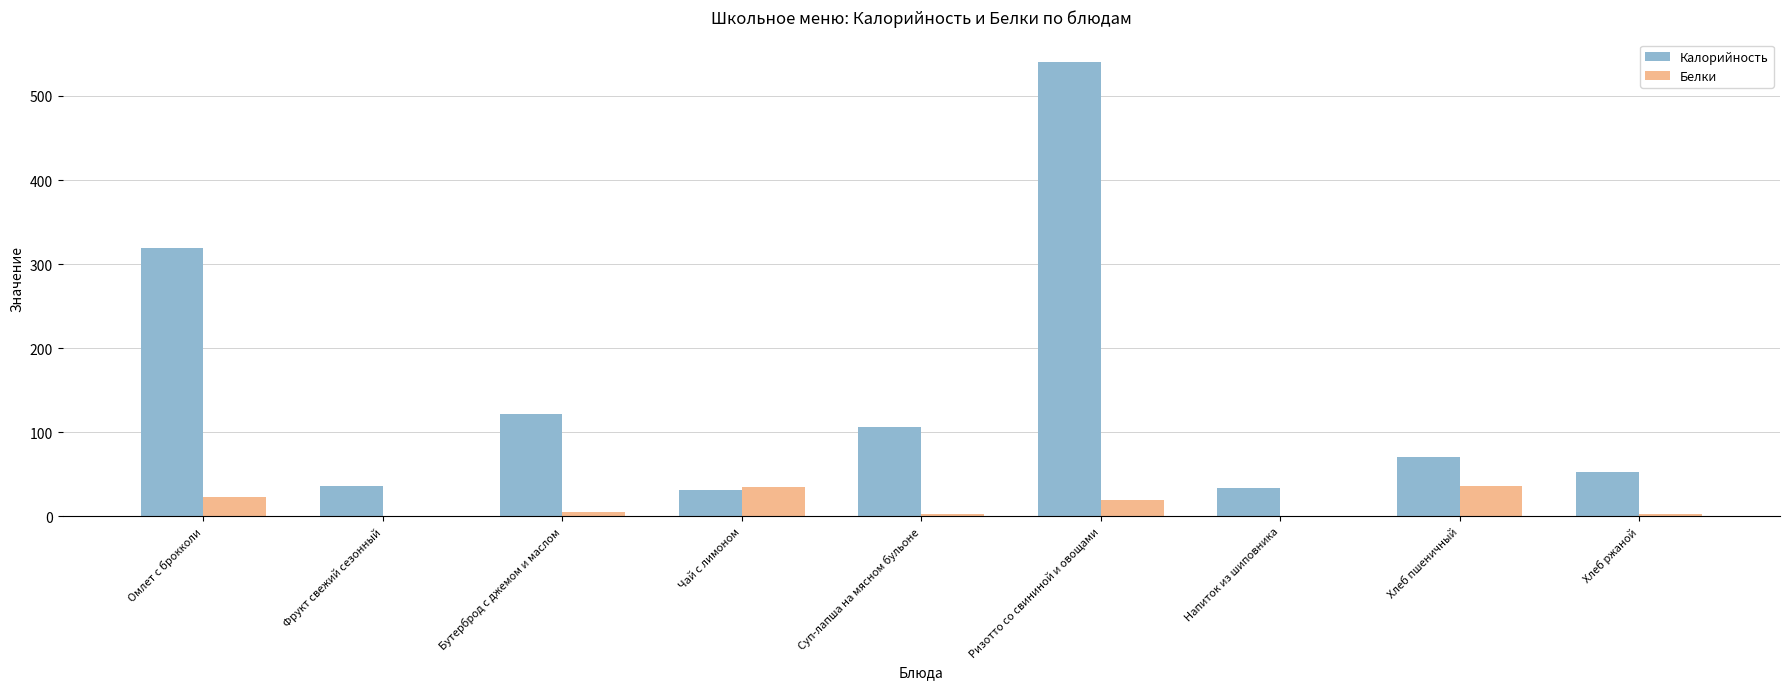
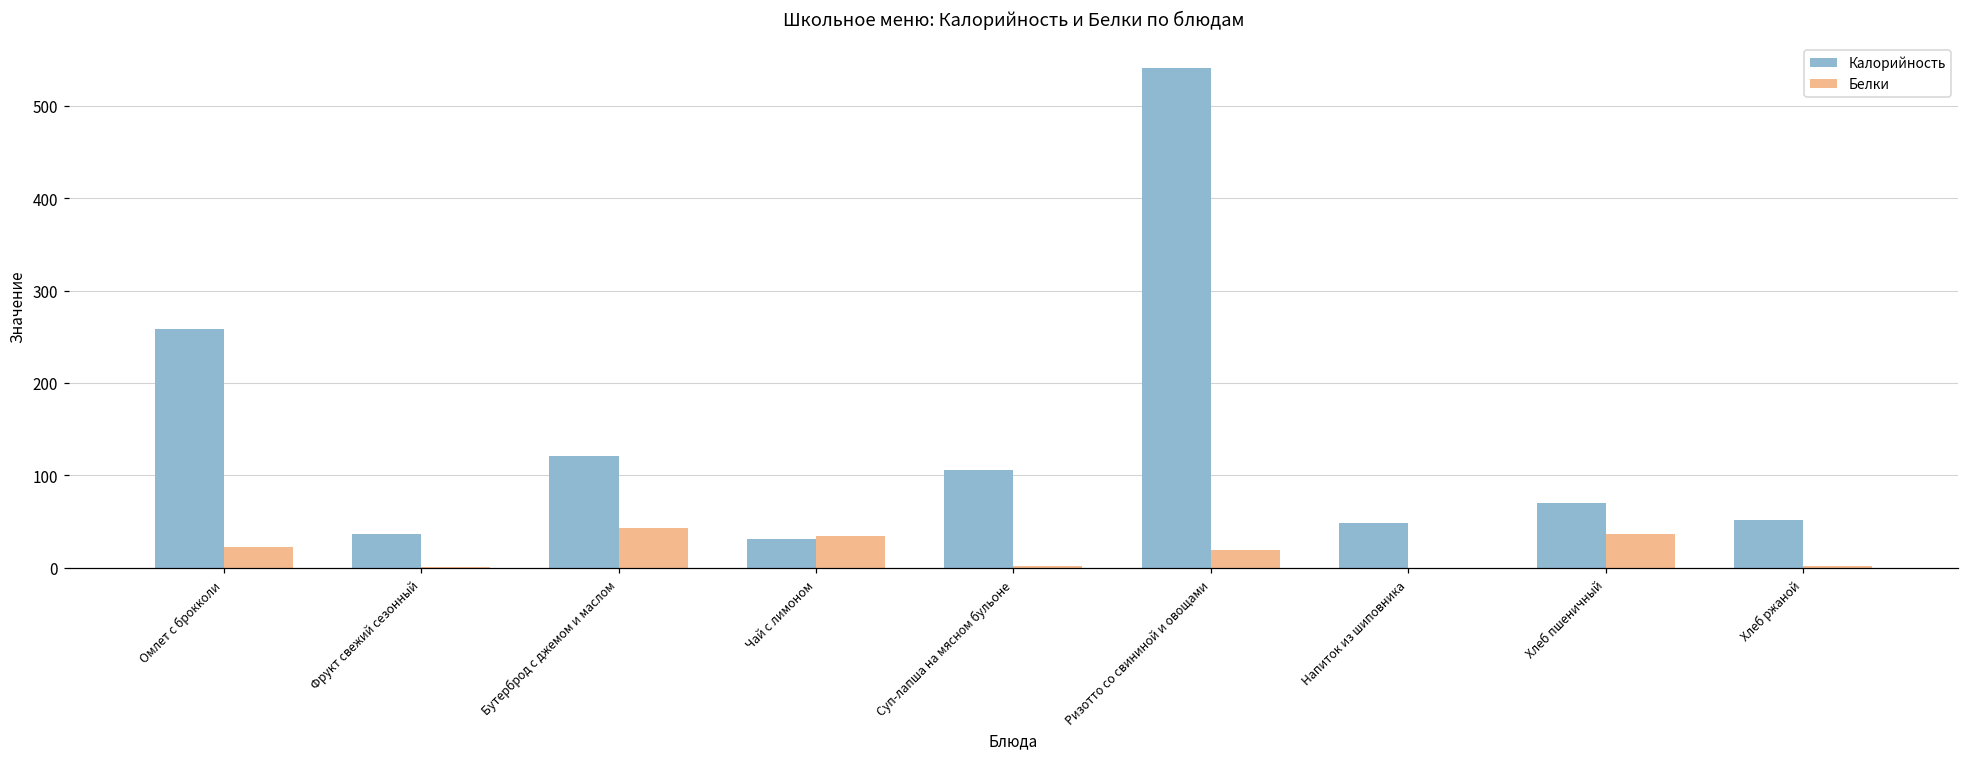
Калорийность, Омлет с брокколи: 320 -> 260
Белки, Бутерброд с джемом и маслом: 0 -> 40
Калорийность, Напиток из шиповника: 30 -> 50
